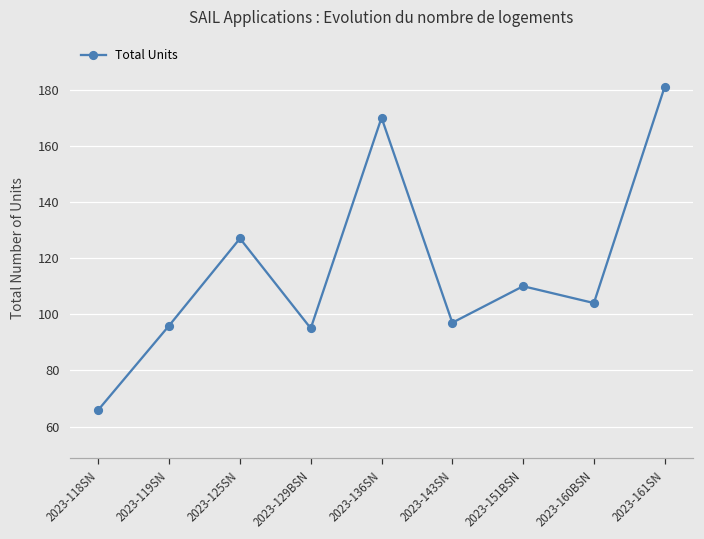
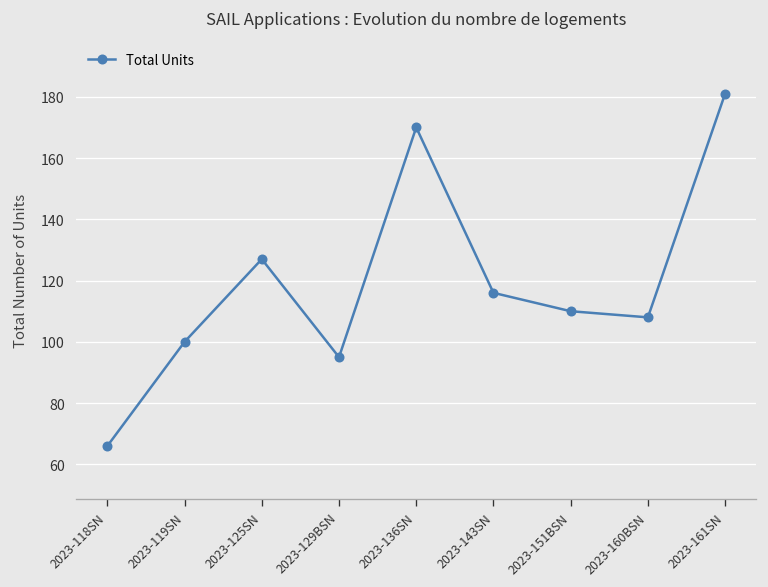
2023-119SN: 96 -> 100
2023-143SN: 97 -> 116
2023-160BSN: 104 -> 108
